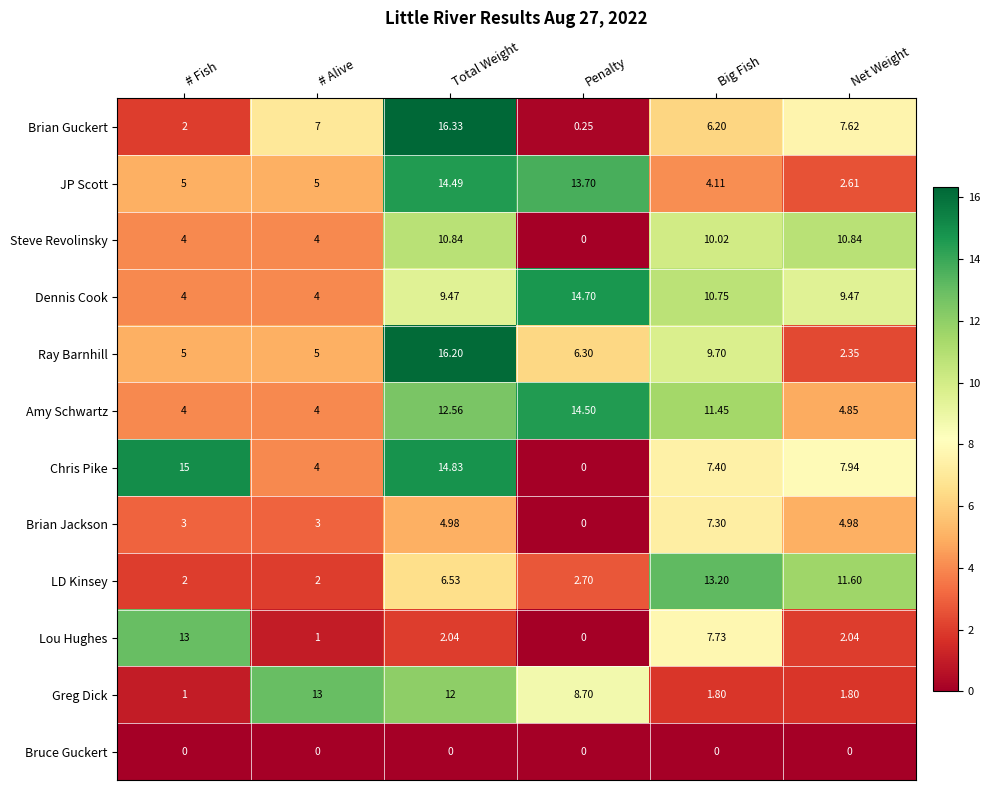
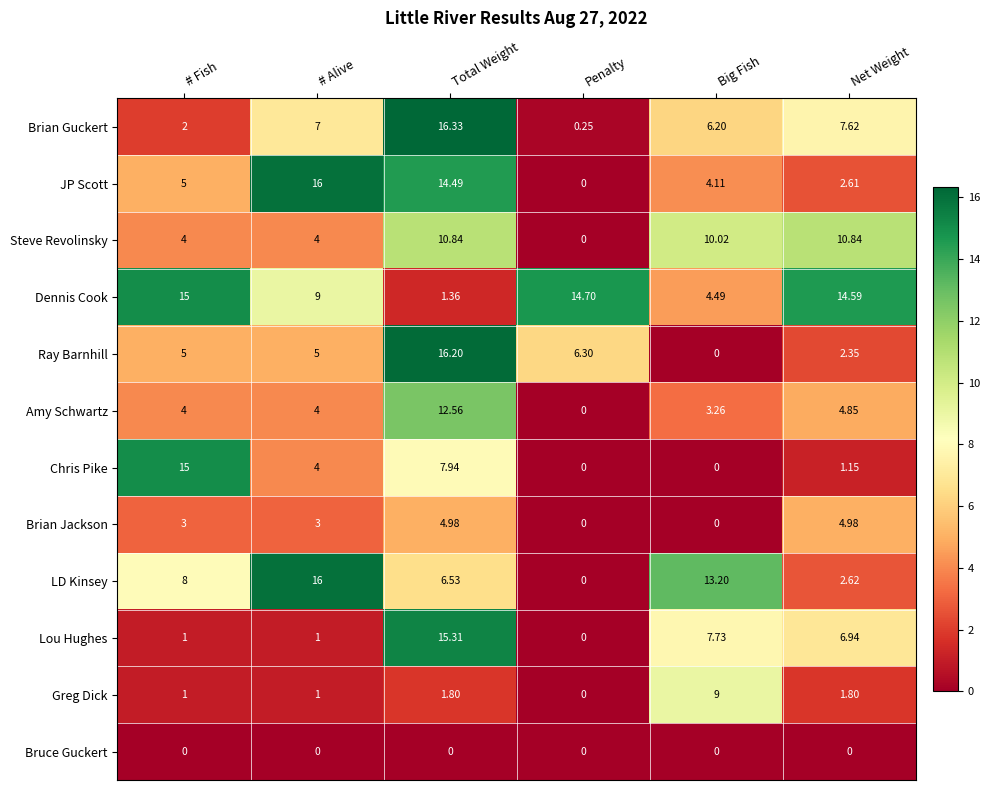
JP Scott, # Alive: 5 -> 16
JP Scott, Penalty: 13.70 -> 0
Dennis Cook, # Fish: 4 -> 15
Dennis Cook, # Alive: 4 -> 9
Dennis Cook, Total Weight: 9.47 -> 1.36
Dennis Cook, Big Fish: 10.75 -> 4.49
Dennis Cook, Net Weight: 9.47 -> 14.59
Ray Barnhill, Big Fish: 9.70 -> 0
Amy Schwartz, Penalty: 14.50 -> 0
Amy Schwartz, Big Fish: 11.45 -> 3.26
Chris Pike, Total Weight: 14.83 -> 7.94
Chris Pike, Big Fish: 7.40 -> 0
Chris Pike, Net Weight: 7.94 -> 1.15
Brian Jackson, Big Fish: 7.30 -> 0
LD Kinsey, # Fish: 2 -> 8
LD Kinsey, # Alive: 2 -> 16
LD Kinsey, Penalty: 2.70 -> 0
LD Kinsey, Net Weight: 11.60 -> 2.62
Lou Hughes, # Fish: 13 -> 1
Lou Hughes, Total Weight: 2.04 -> 15.31
Lou Hughes, Net Weight: 2.04 -> 6.94
Greg Dick, # Alive: 13 -> 1
Greg Dick, Total Weight: 12 -> 1.80
Greg Dick, Penalty: 8.70 -> 0
Greg Dick, Big Fish: 1.80 -> 9
